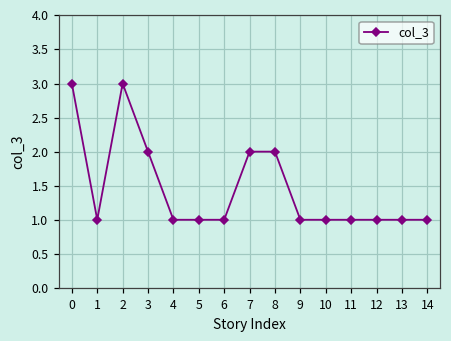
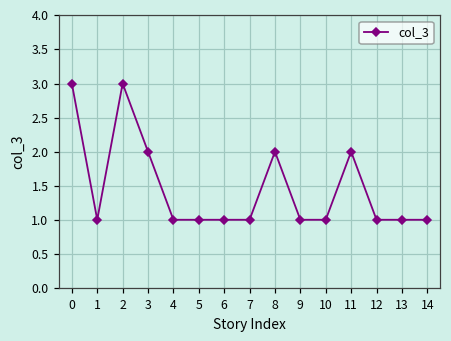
7: 2 -> 1
11: 1 -> 2
